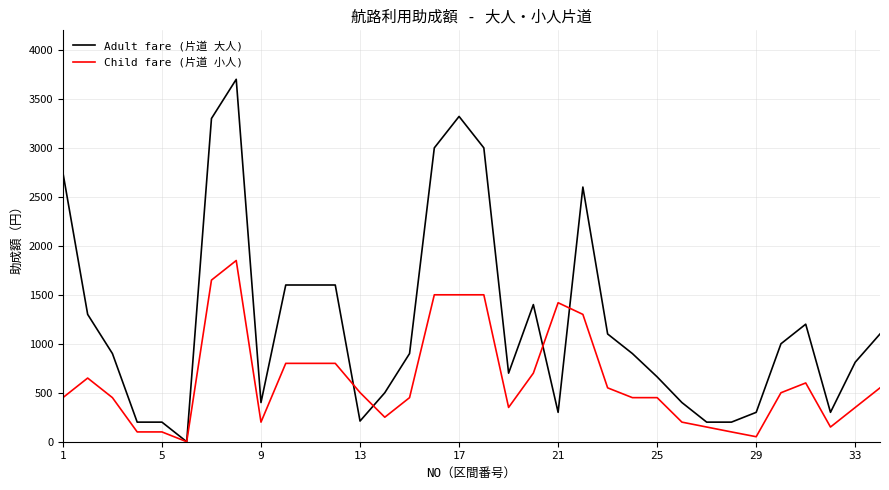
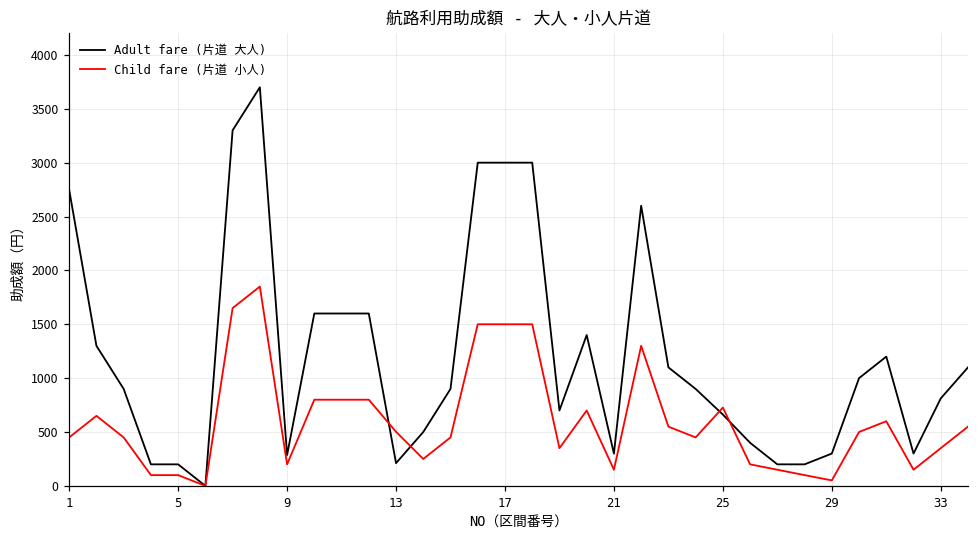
Adult fare (片道 大人), 9: 400 -> 300
Adult fare (片道 大人), 17: 3300 -> 3000
Child fare (片道 小人), 21: 1400 -> 200
Child fare (片道 小人), 25: 500 -> 700
